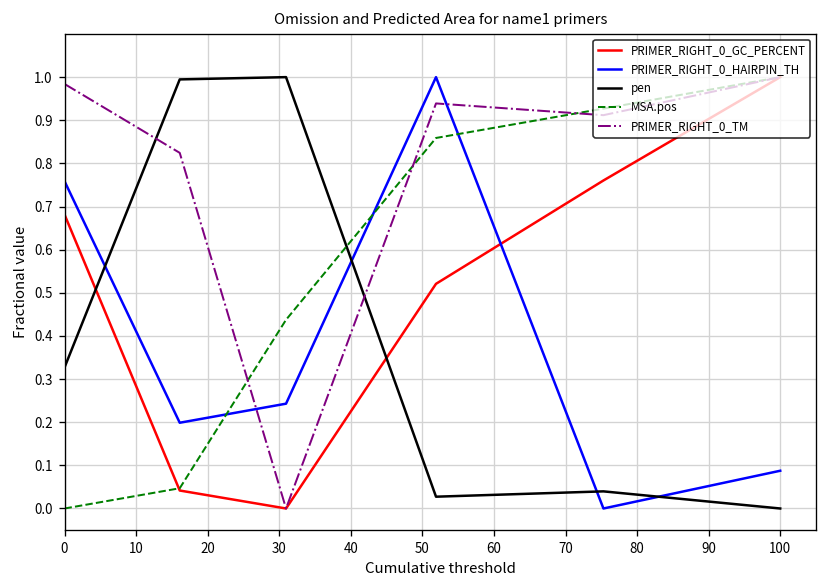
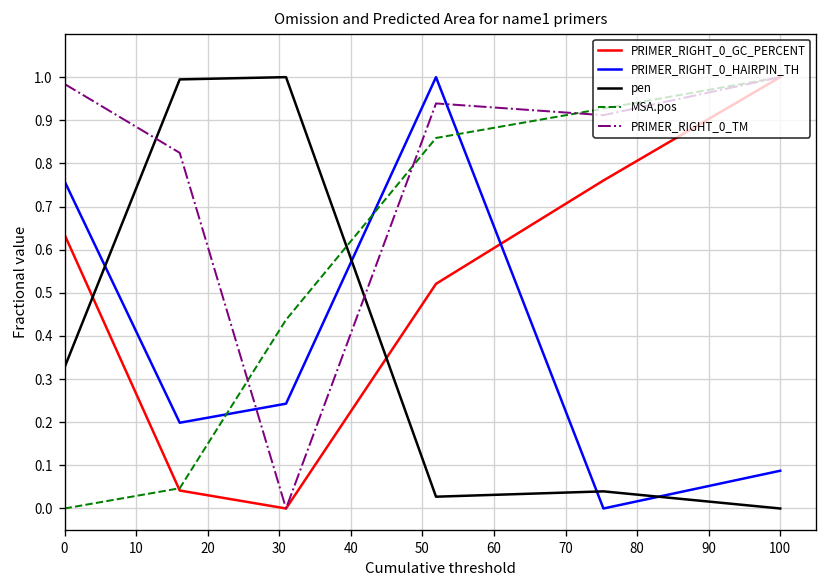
PRIMER_RIGHT_0_GC_PERCENT, 0: 0.68 -> 0.63
